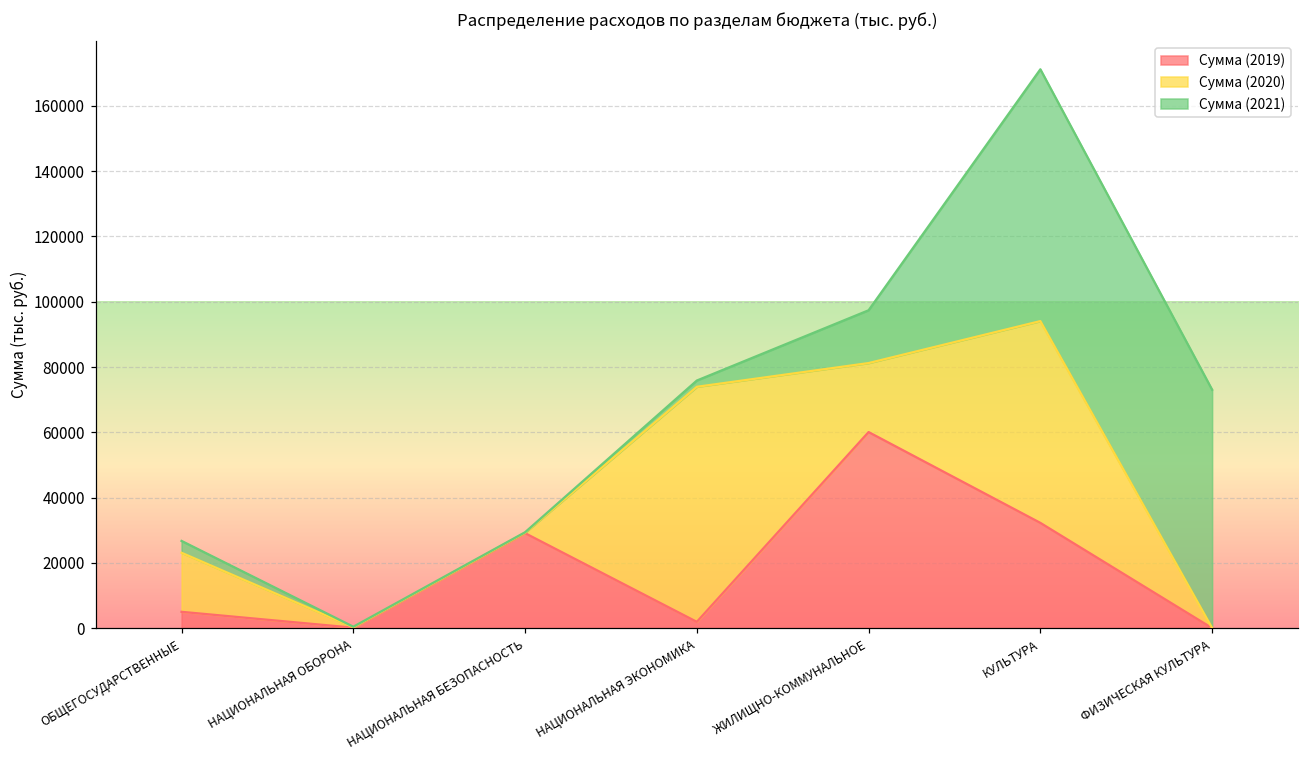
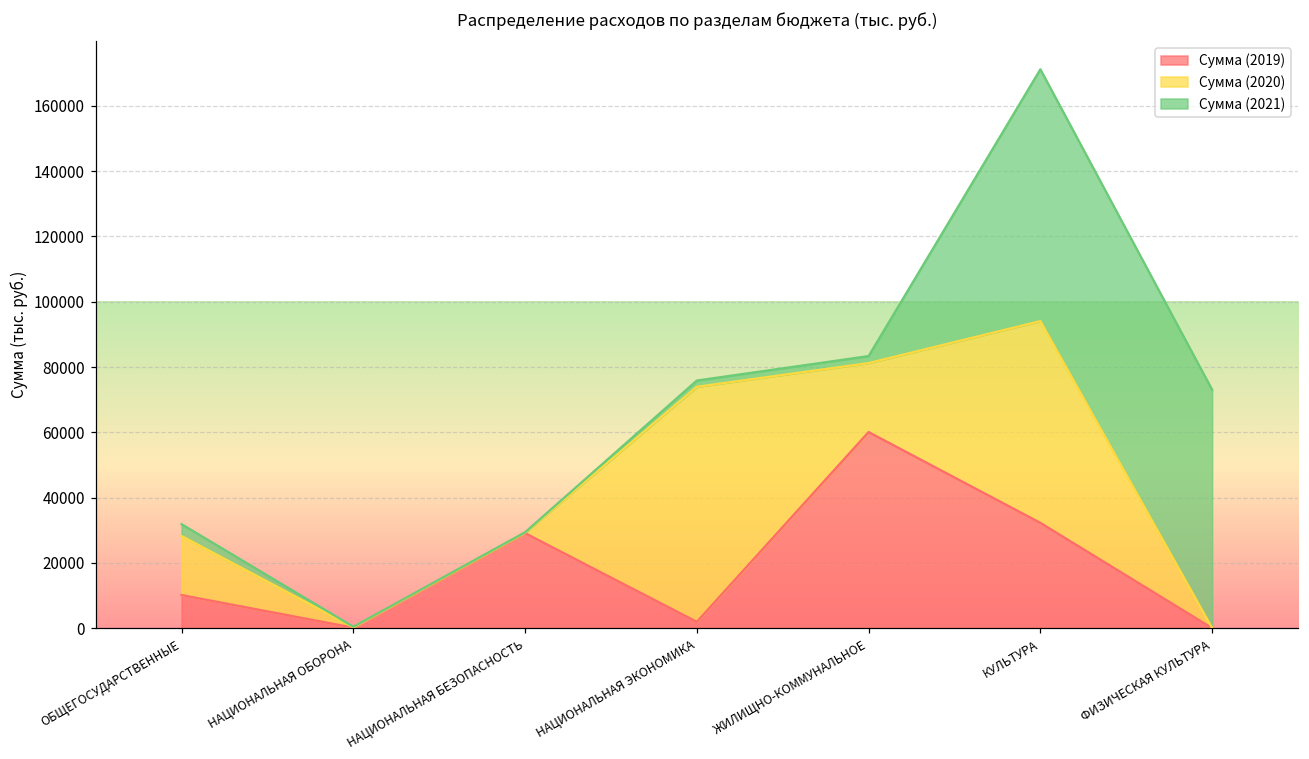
Сумма (2019), ОБЩЕГОСУДАРСТВЕННЫЕ: 5000 -> 10000
Сумма (2021), ЖИЛИЩНО-КОММУНАЛЬНОЕ: 16000 -> 2000
